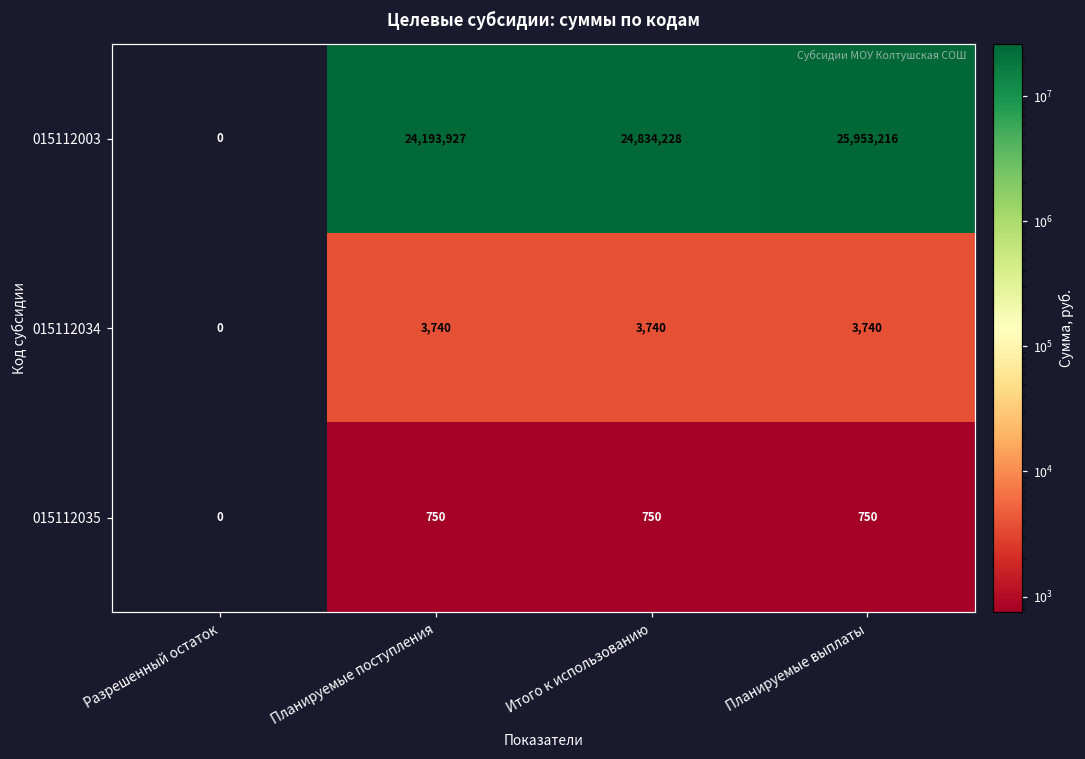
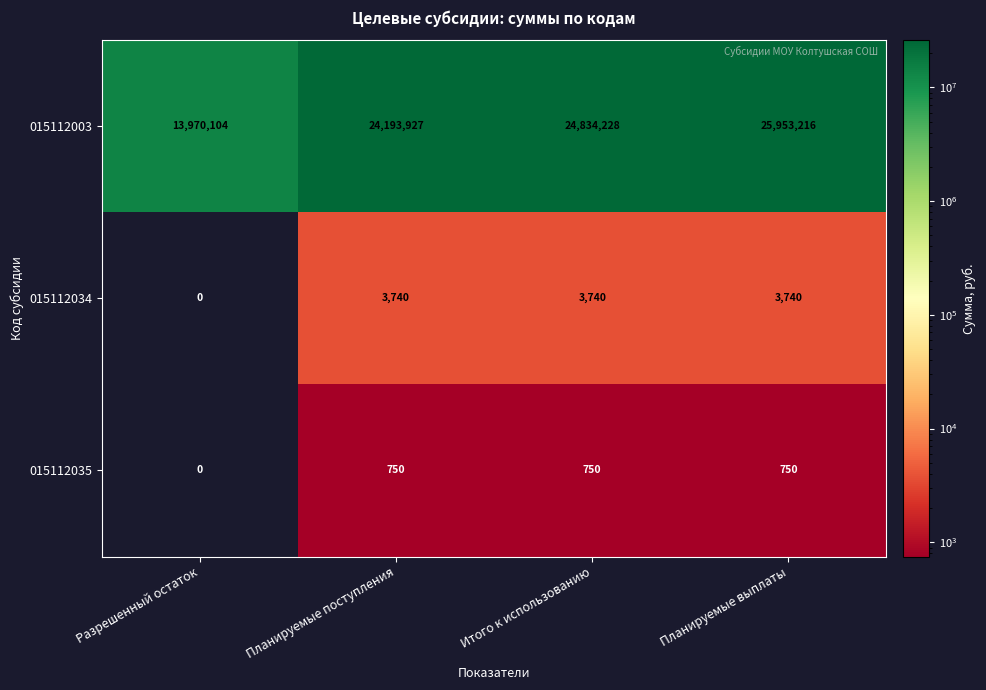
015112003, Разрешенный остаток: 0 -> 13,970,104
